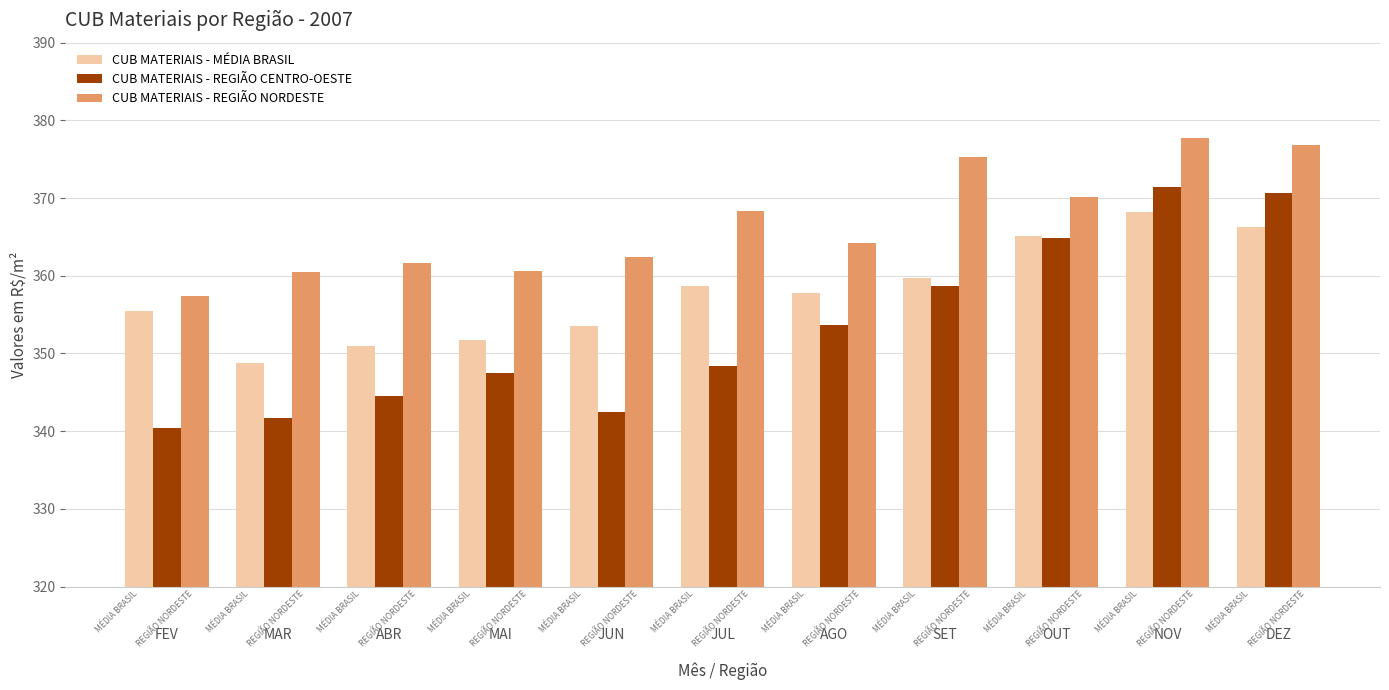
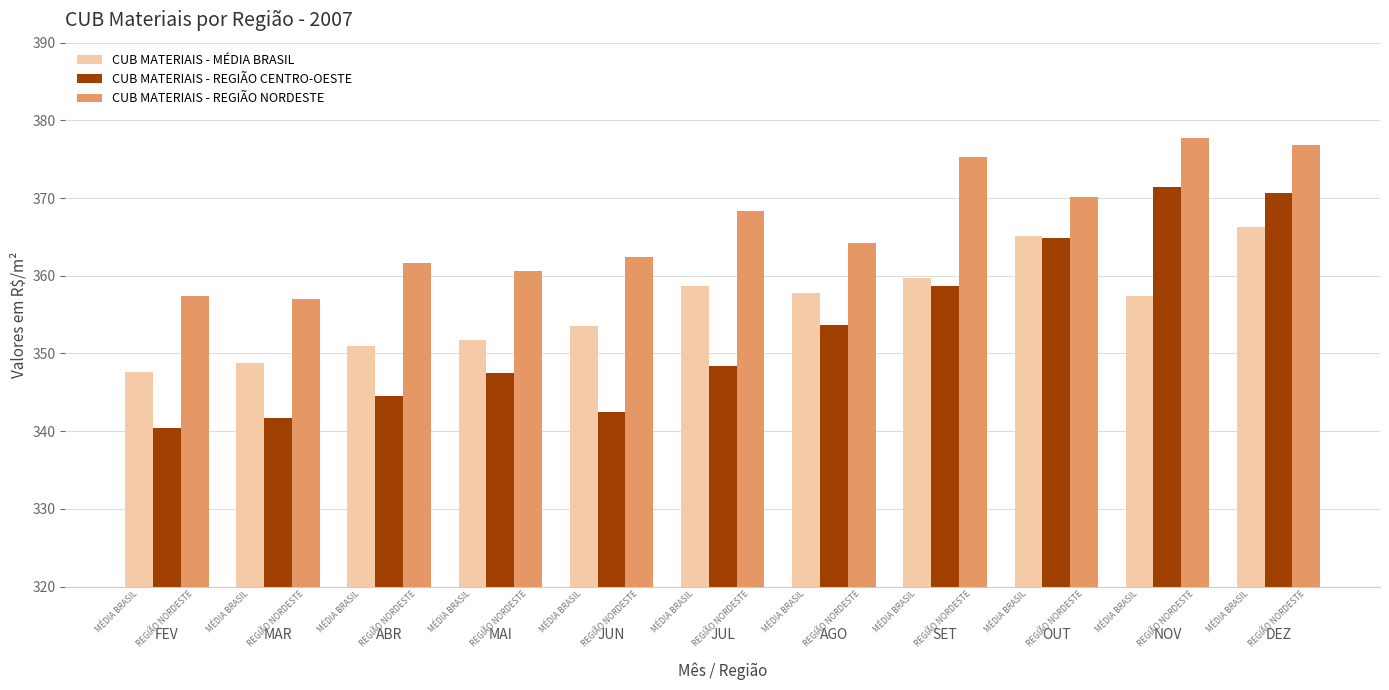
CUB MATERIAIS - MÉDIA BRASIL, FEV: 356 -> 348
CUB MATERIAIS - REGIÃO NORDESTE, MAR: 360 -> 357
CUB MATERIAIS - MÉDIA BRASIL, NOV: 368 -> 357
